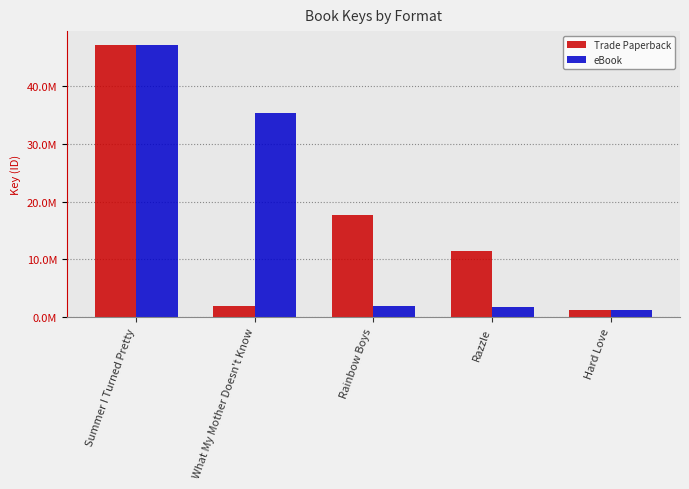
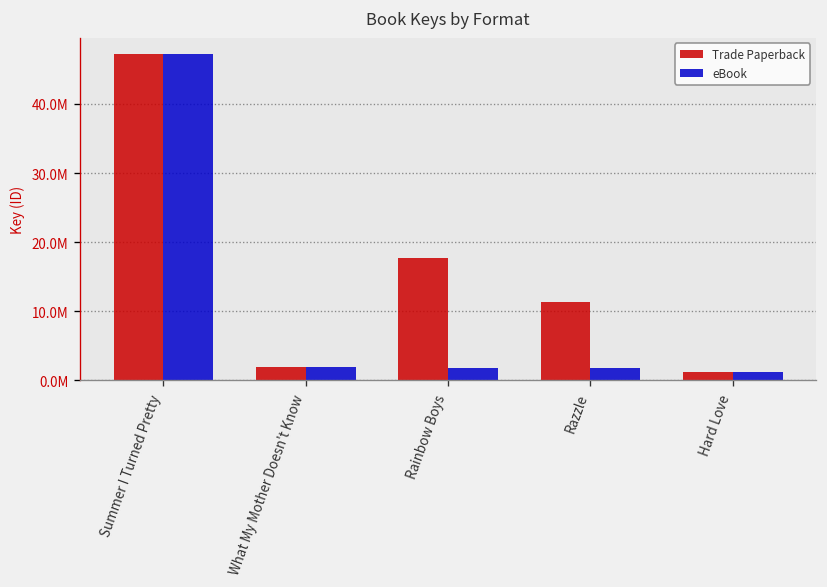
eBook, What My Mother Doesn't Know: 35000000 -> 2000000
